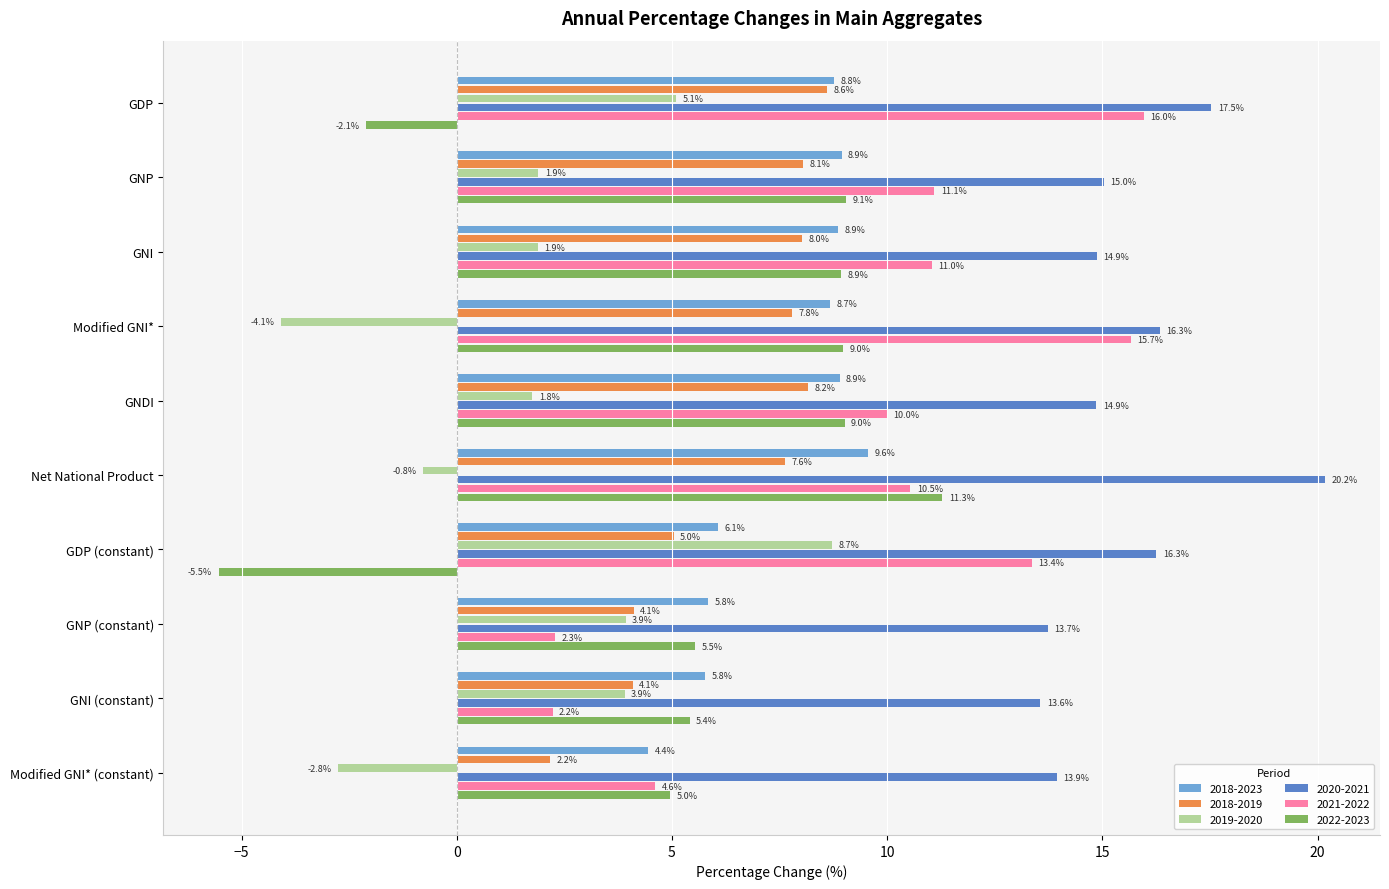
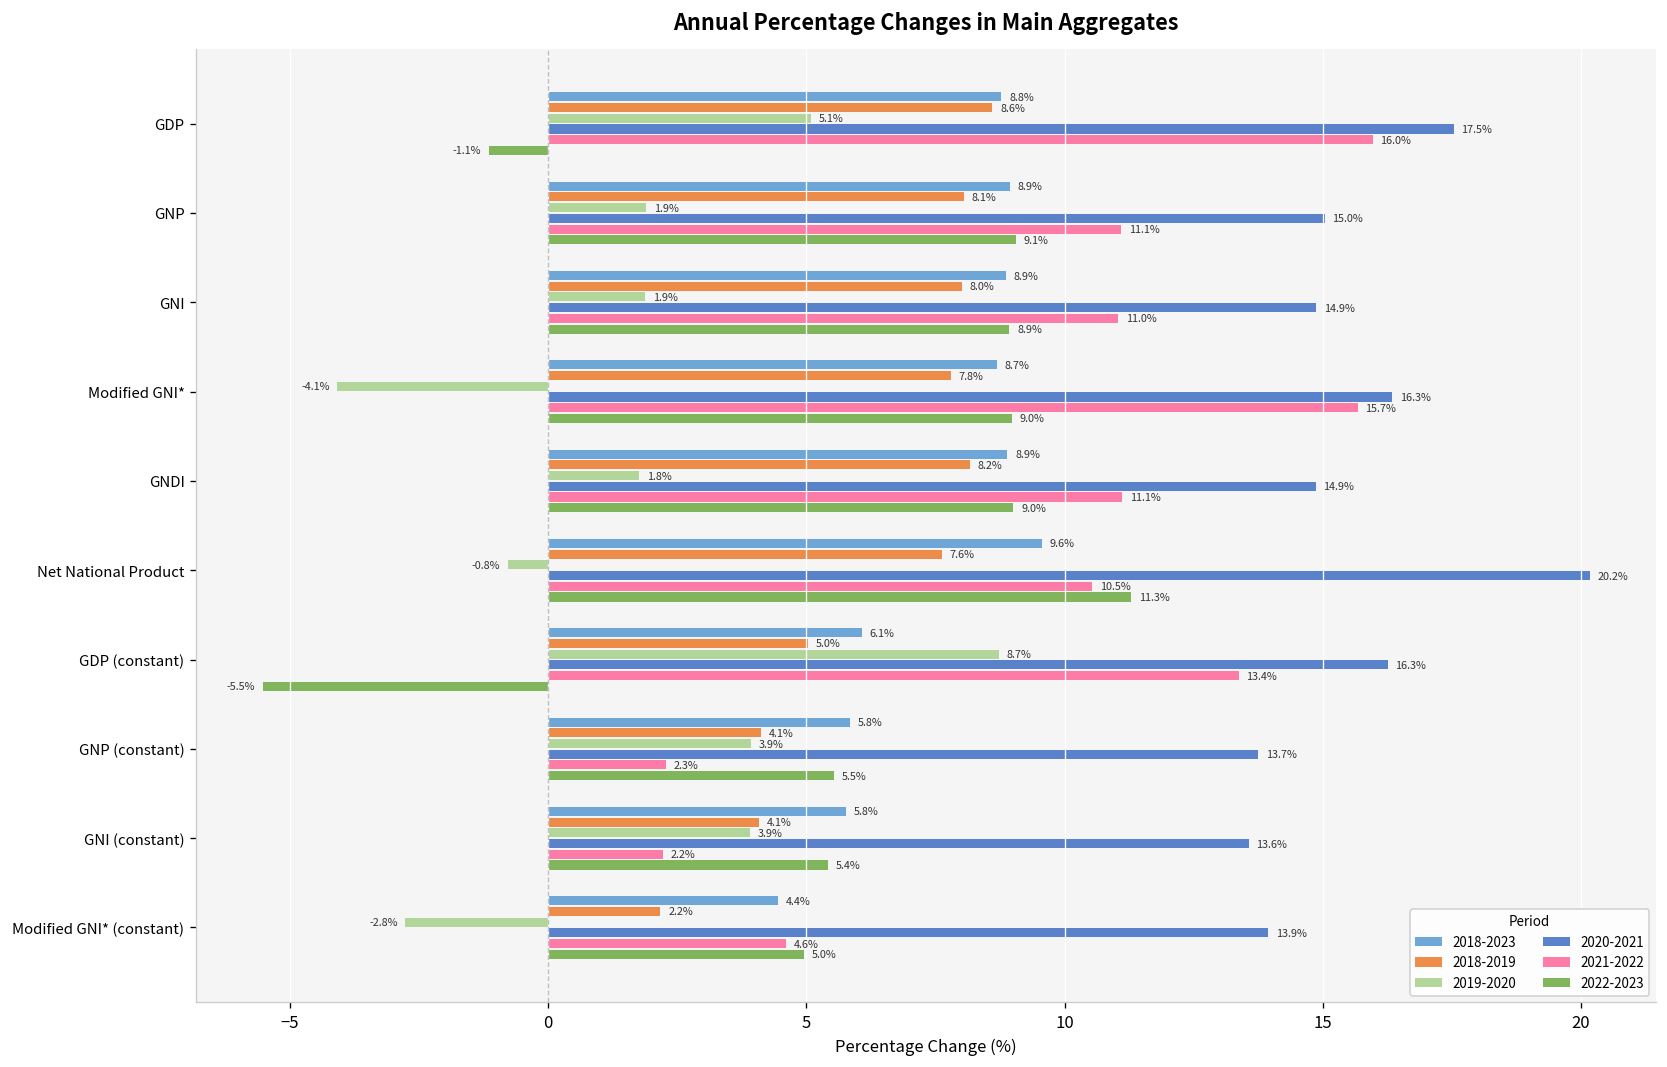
2022-2023, GDP: -2.1% -> -1.1%
2021-2022, GNDI: 10.0% -> 11.1%
